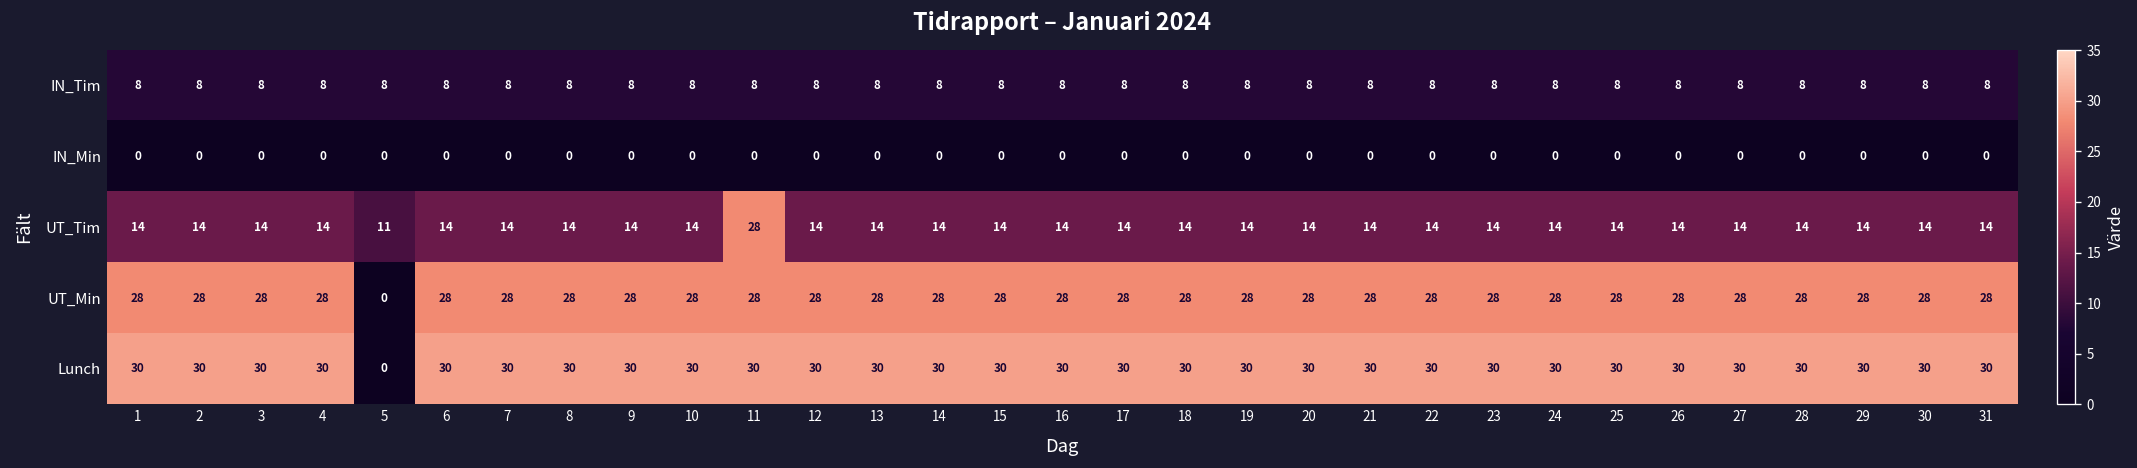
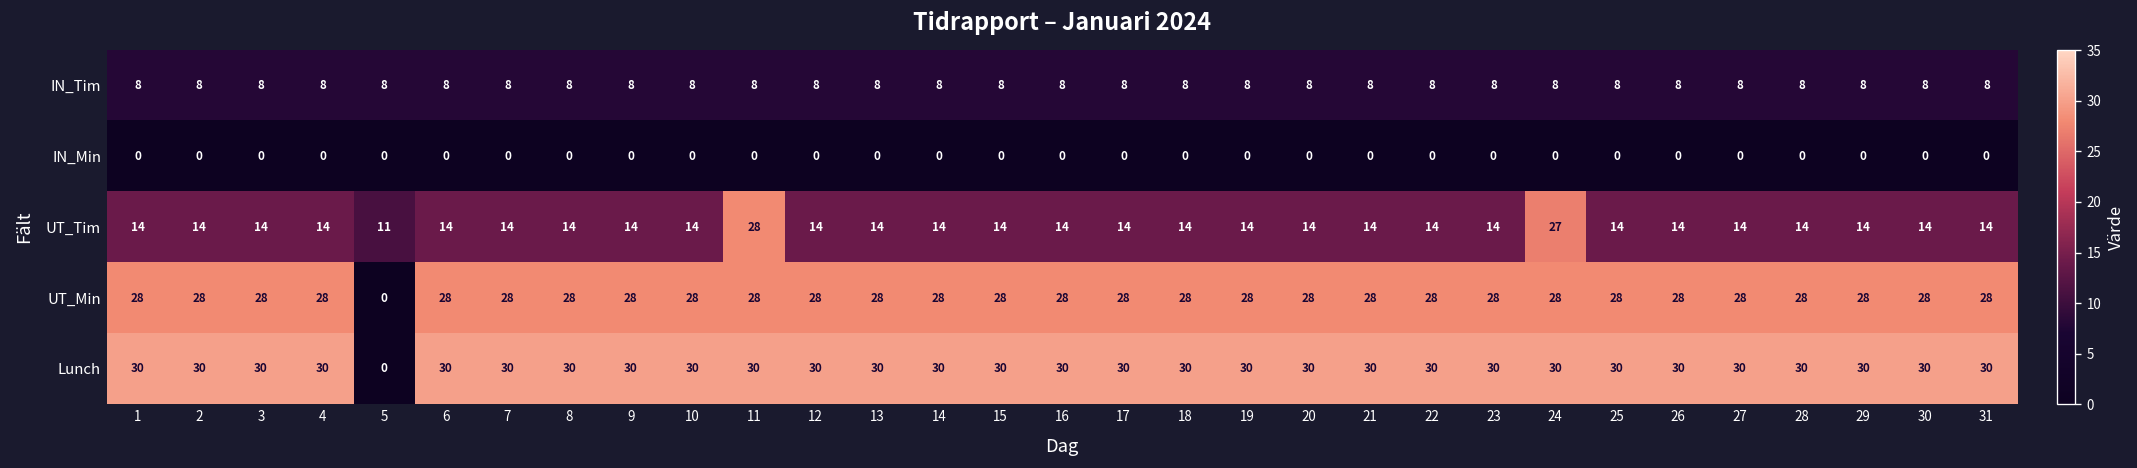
UT_Tim, 24: 14 -> 27
